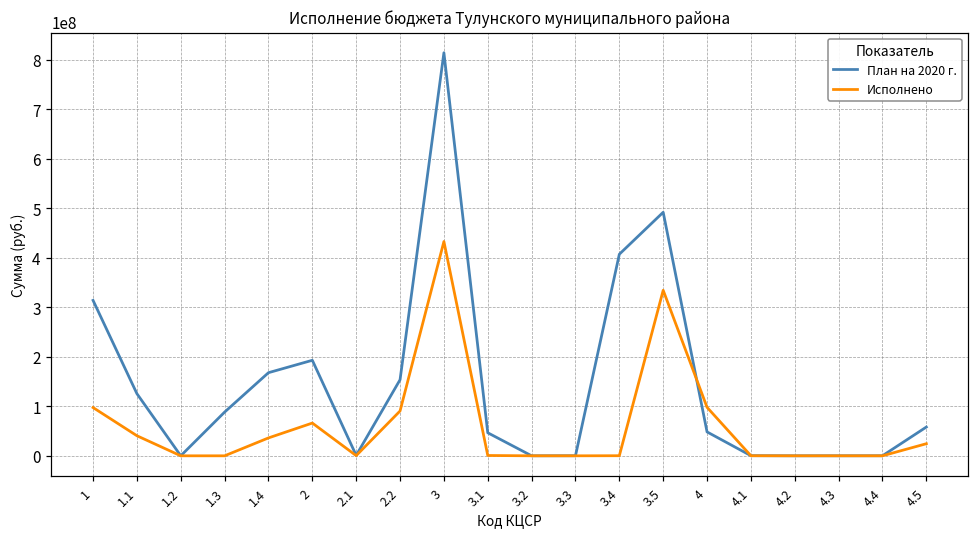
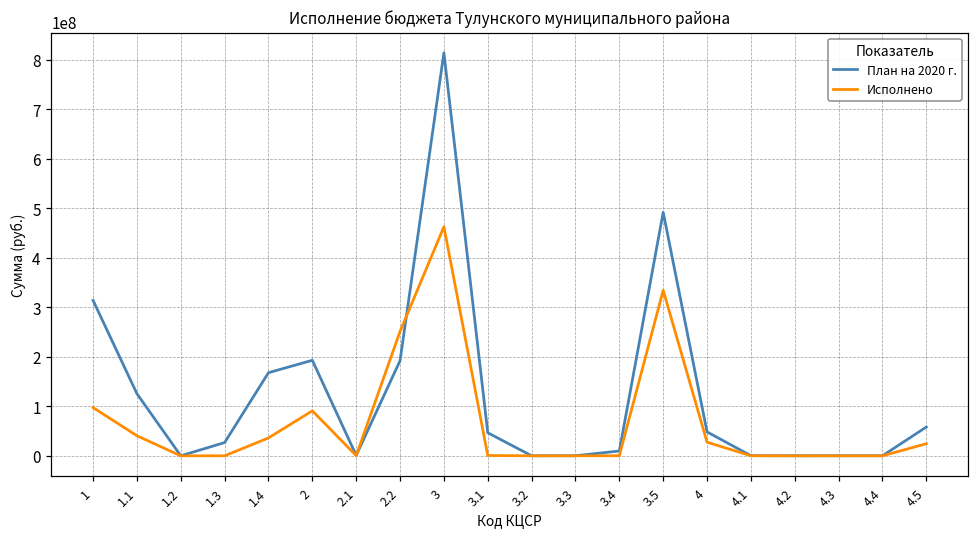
План на 2020 г., 1.3: 90000000 -> 30000000
Исполнено, 2: 70000000 -> 90000000
План на 2020 г., 2.2: 150000000 -> 190000000
Исполнено, 2.2: 90000000 -> 250000000
Исполнено, 3: 430000000 -> 460000000
План на 2020 г., 3.4: 410000000 -> 10000000
Исполнено, 4: 100000000 -> 30000000
